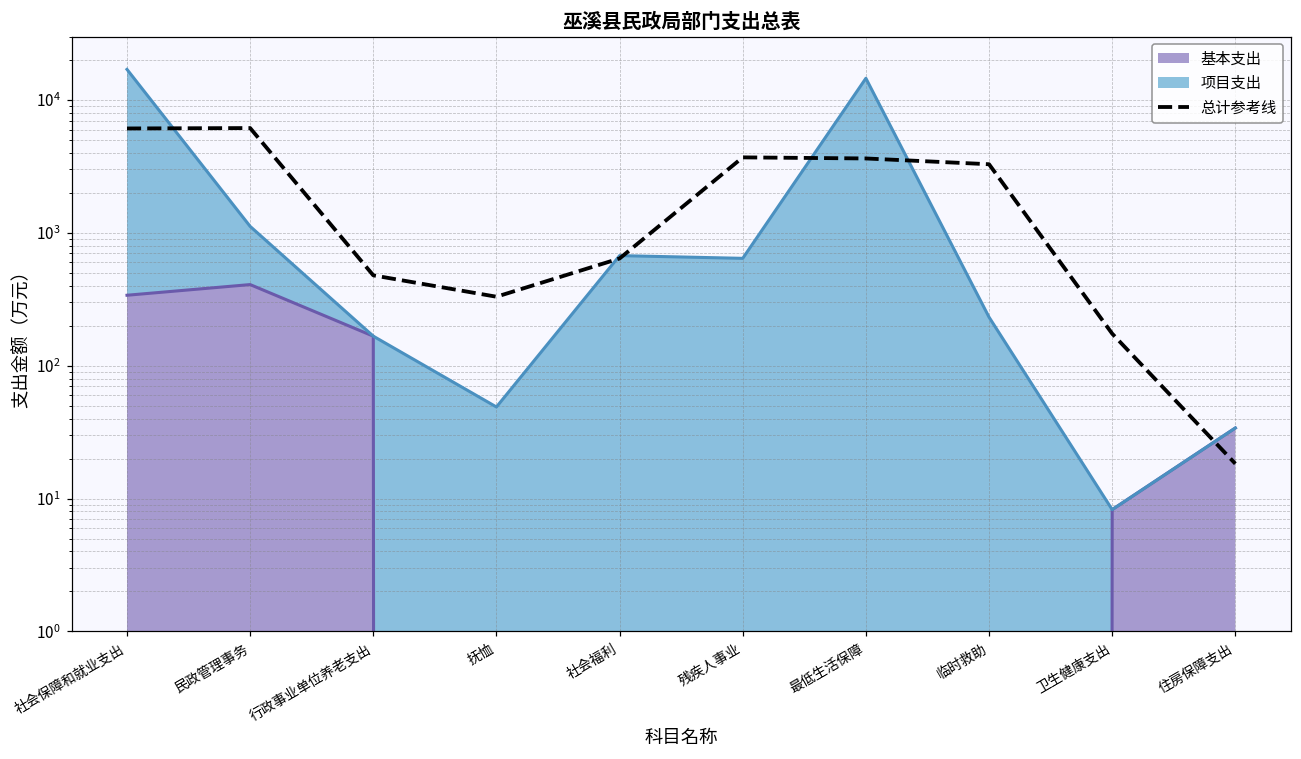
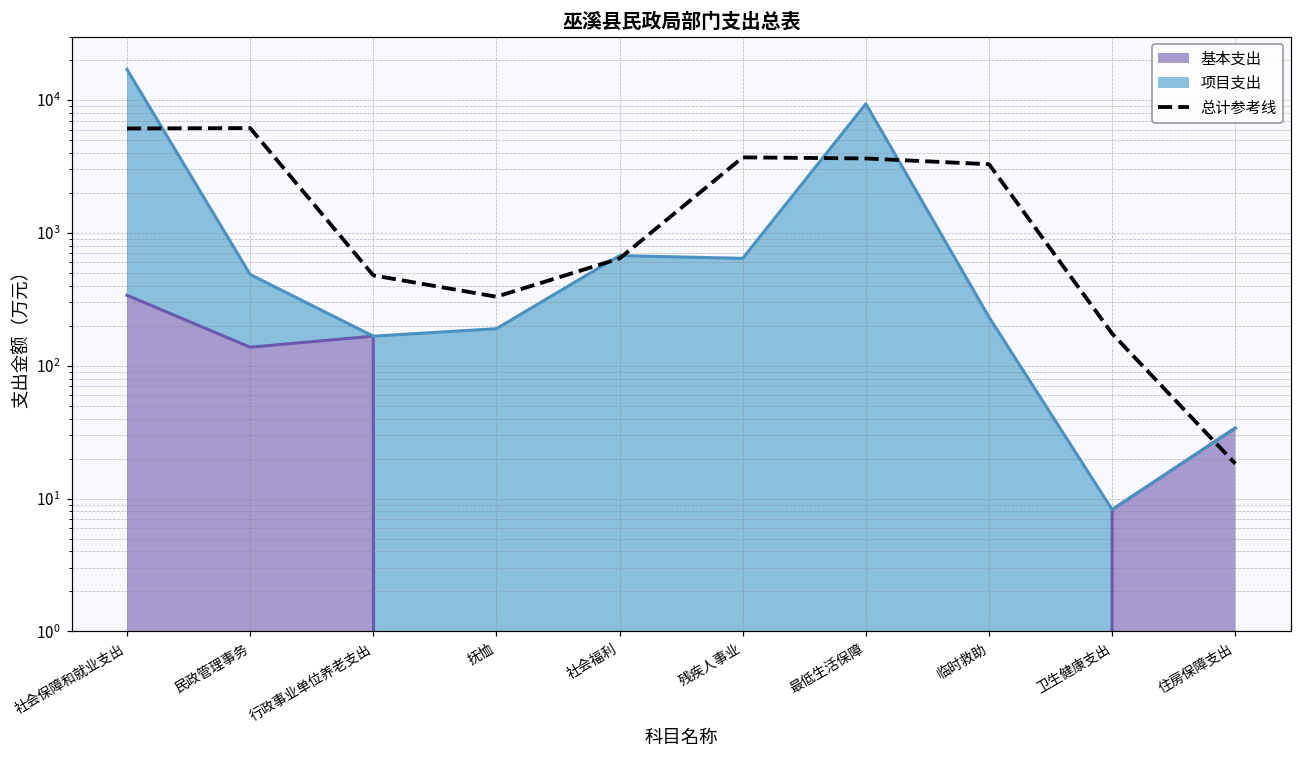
基本支出, 民政管理事务: 410 -> 140
项目支出, 民政管理事务: 700 -> 350
项目支出, 抚恤: 49 -> 190
项目支出, 最低生活保障: 15000 -> 9000
